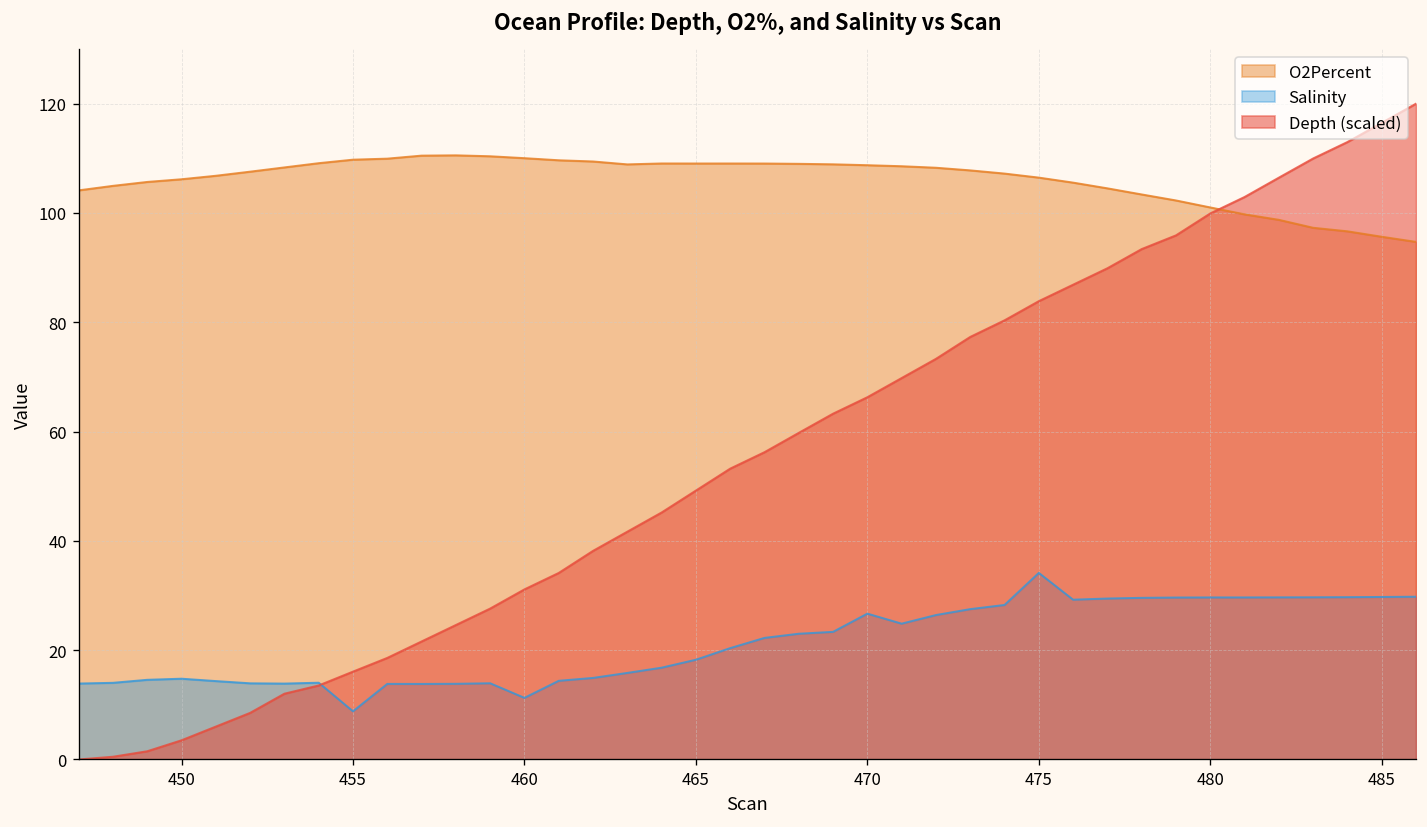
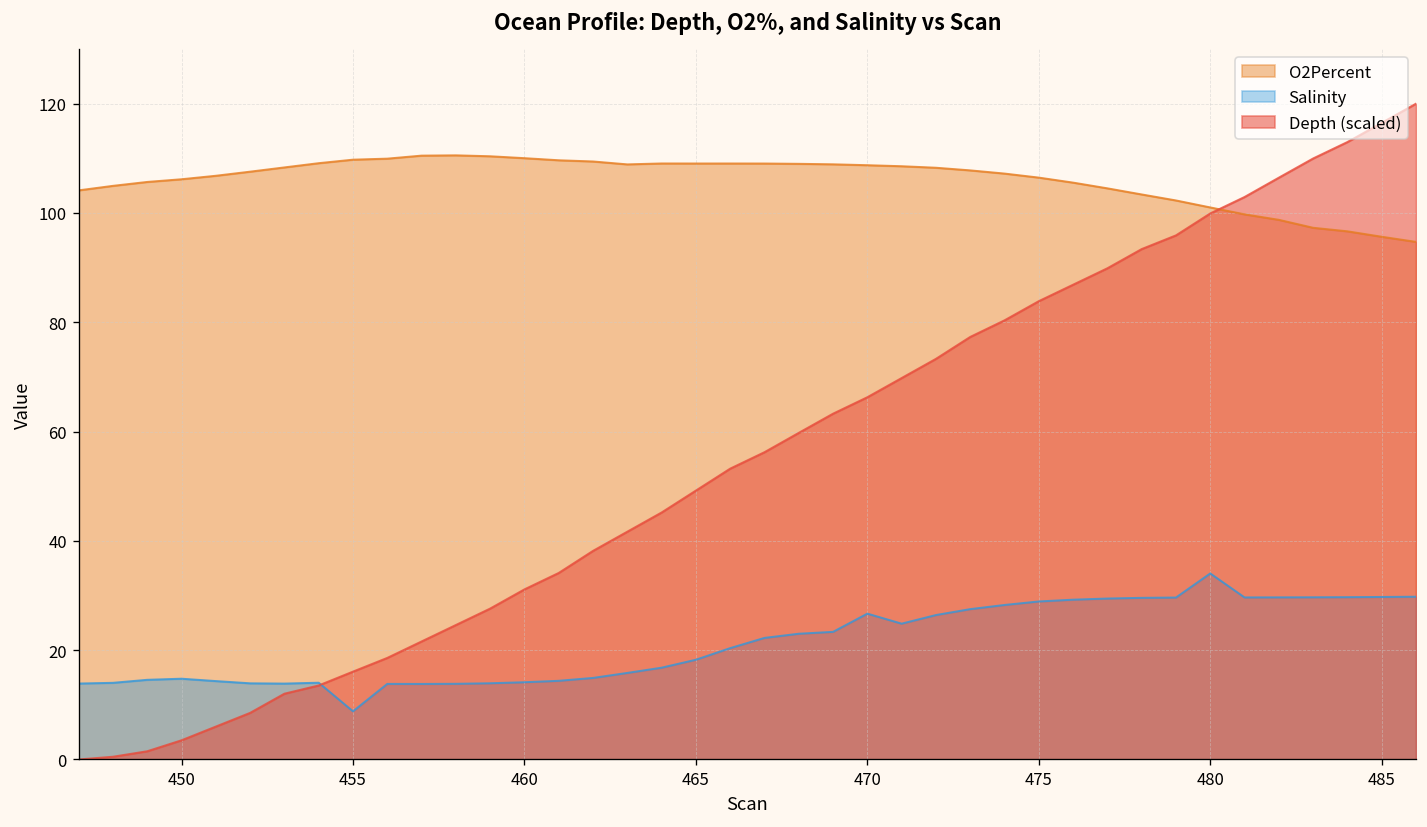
Salinity, 460: 11 -> 14
Salinity, 475: 34 -> 29
Salinity, 480: 30 -> 34
